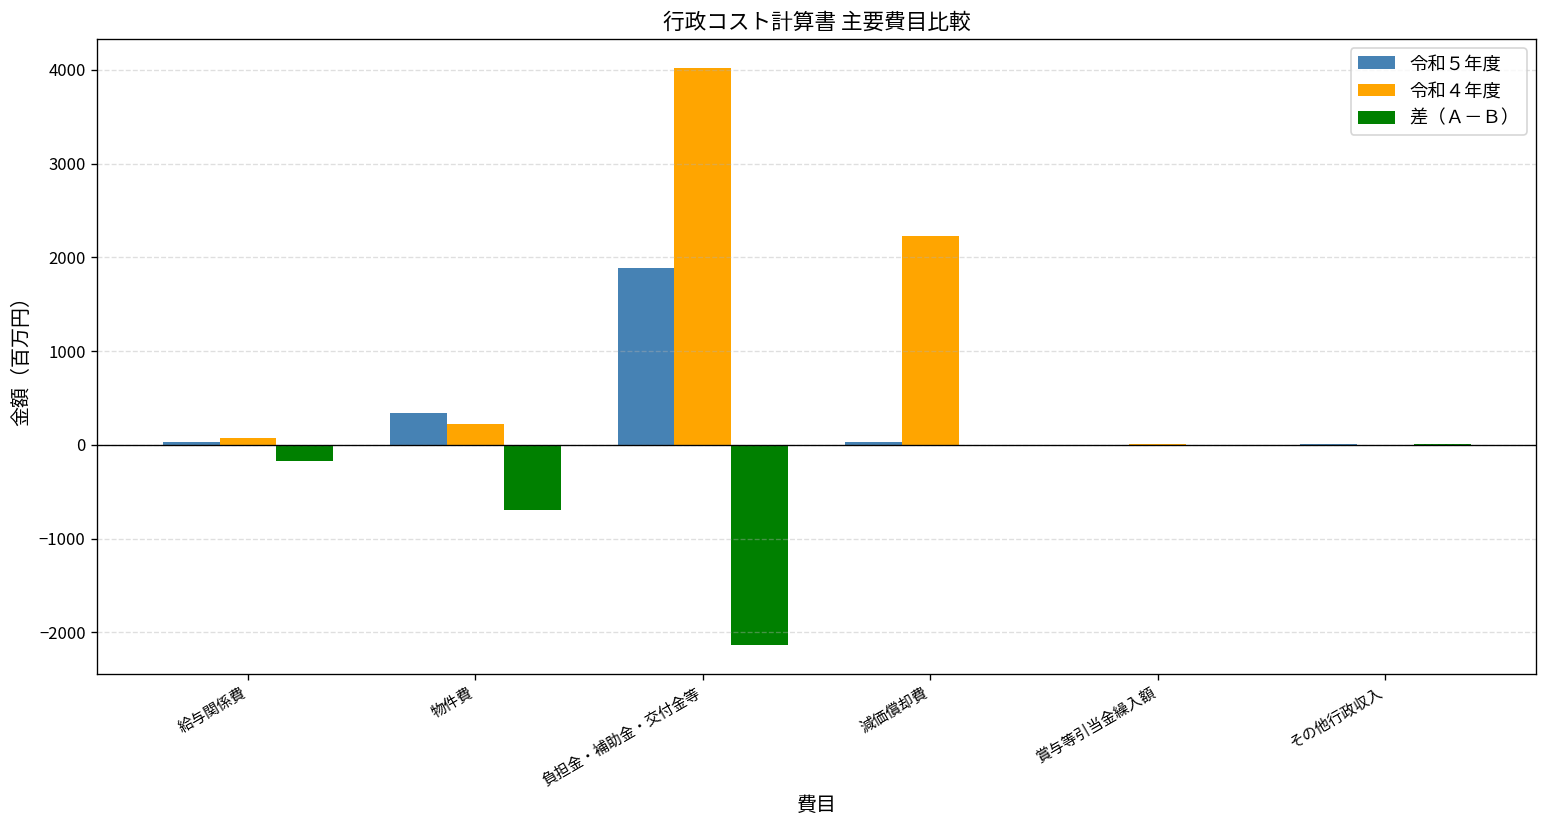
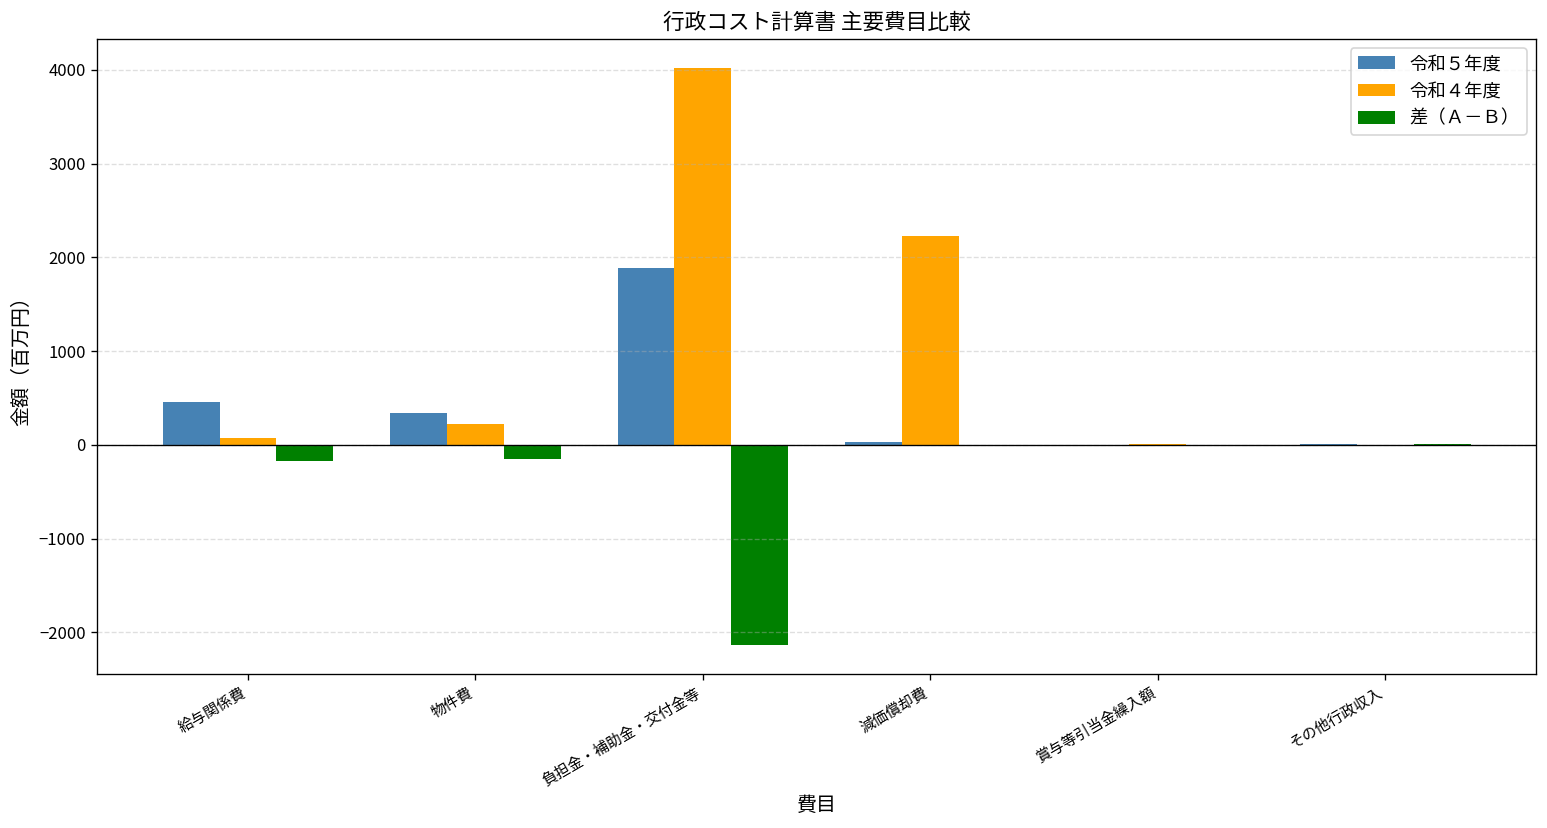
令和５年度, 給与関係費: 0 -> 500
差（Ａ－Ｂ）, 物件費: -700 -> -200
